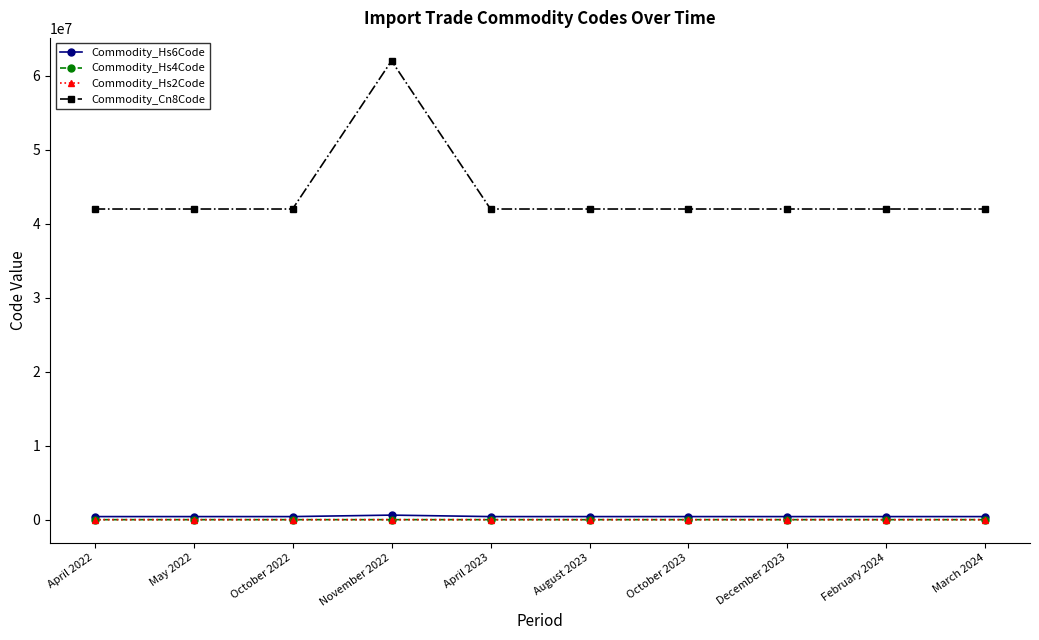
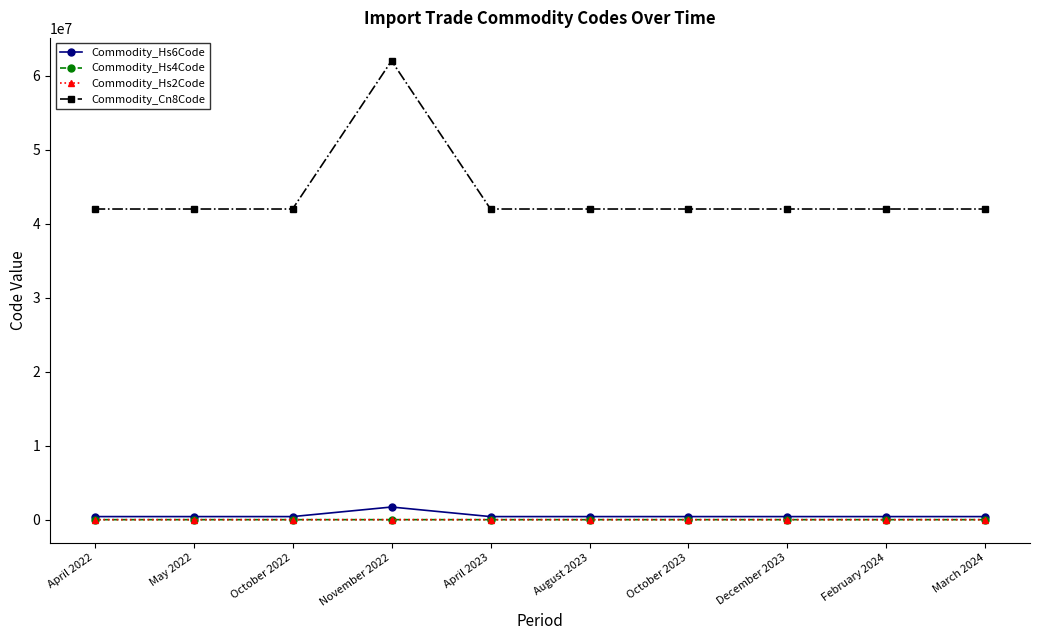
Commodity_Hs6Code, November 2022: 1000000 -> 2000000
